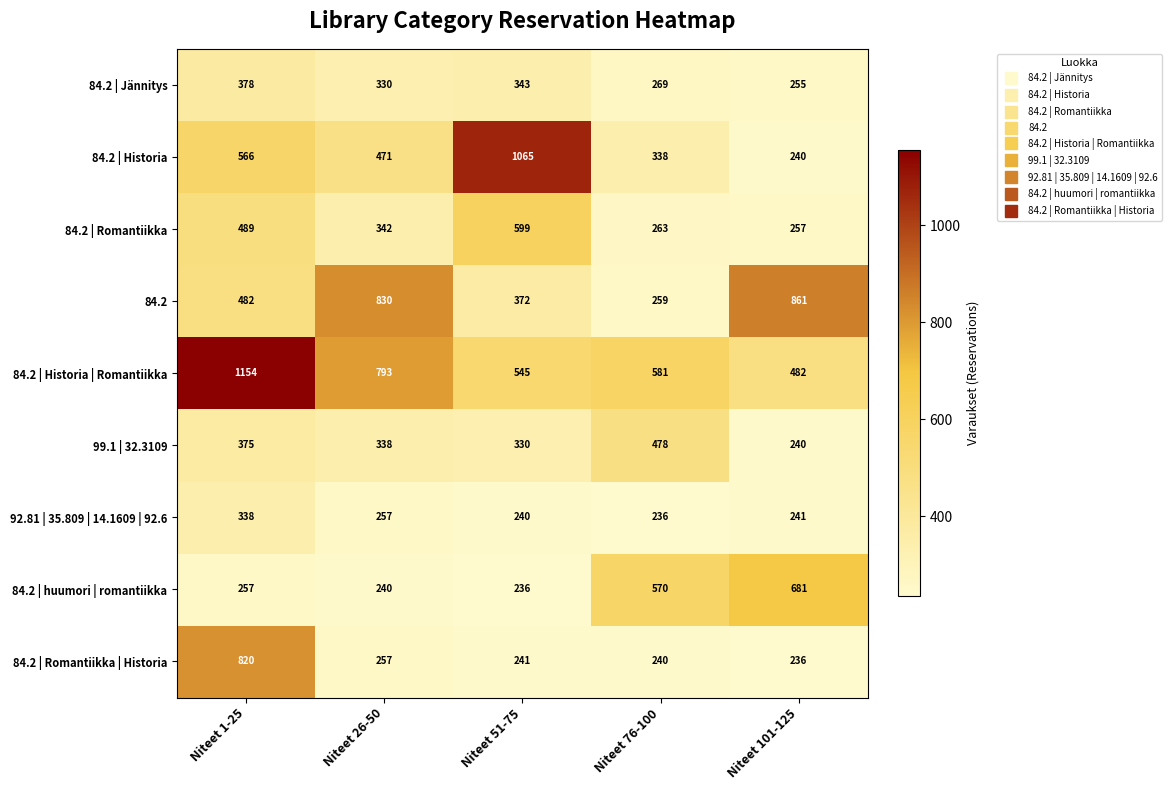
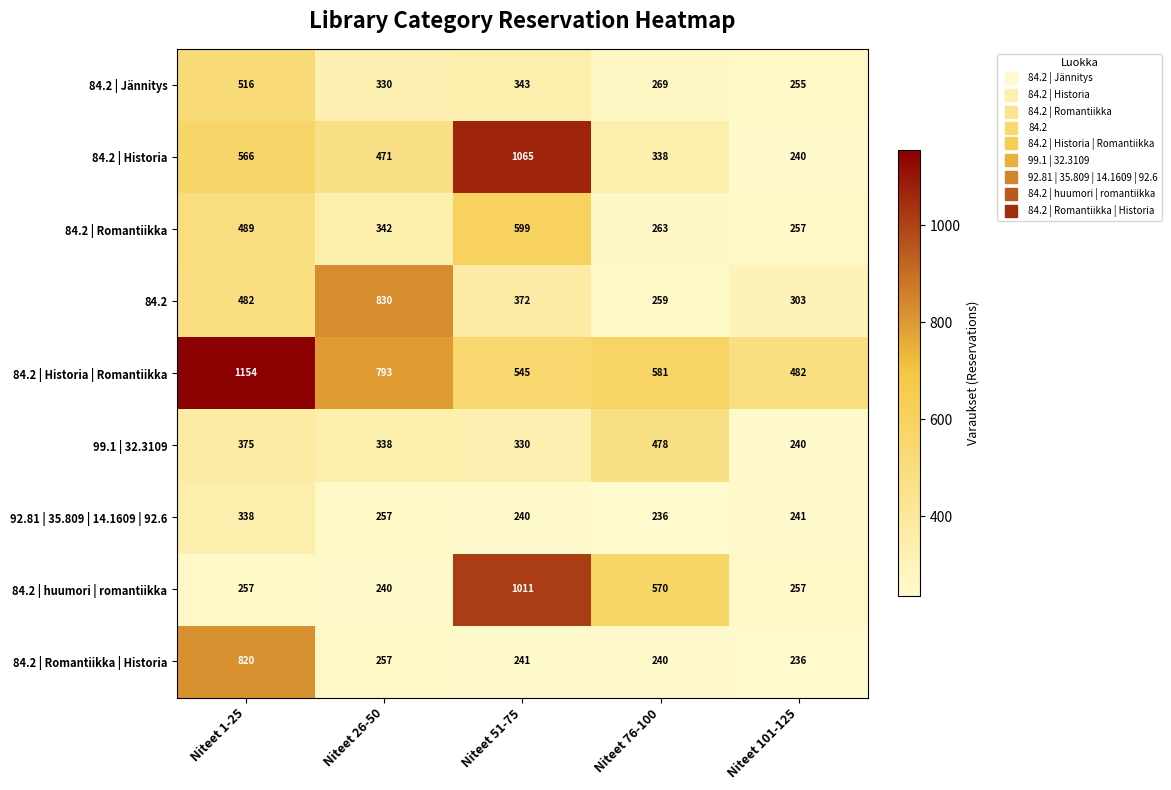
84.2 | Jännitys, Niteet 1-25: 378 -> 516
84.2, Niteet 101-125: 861 -> 303
84.2 | huumori | romantiikka, Niteet 51-75: 236 -> 1011
84.2 | huumori | romantiikka, Niteet 101-125: 681 -> 257
